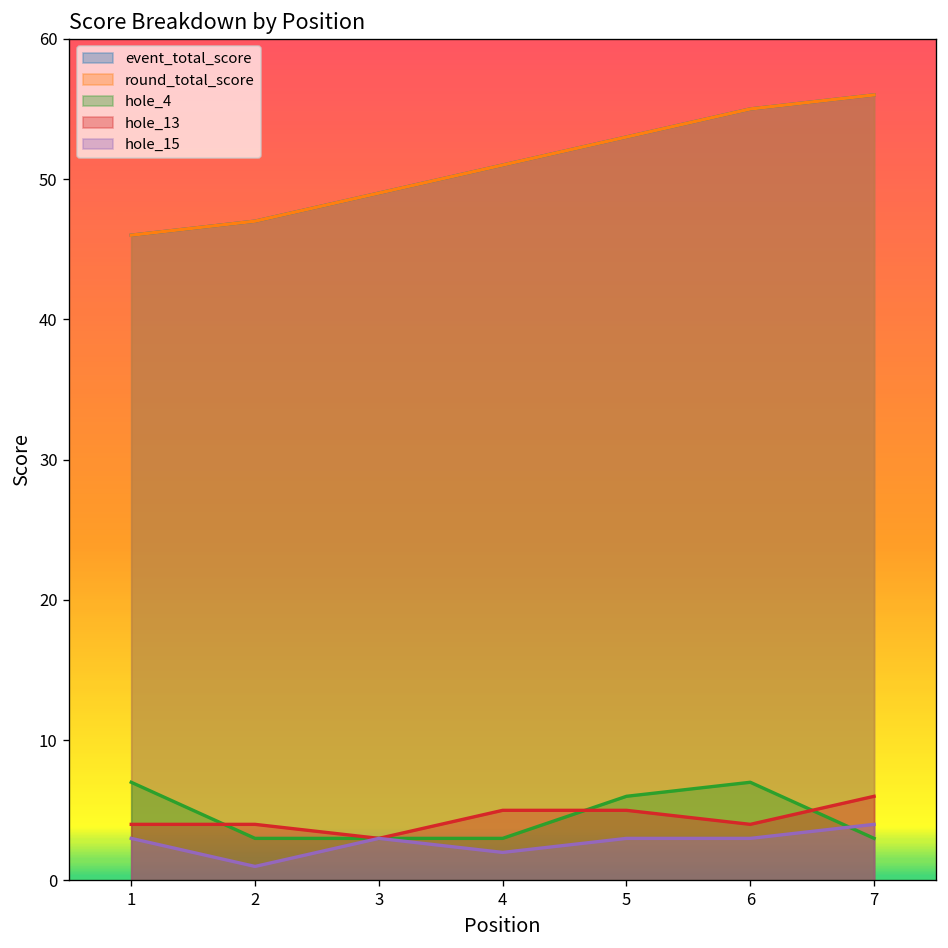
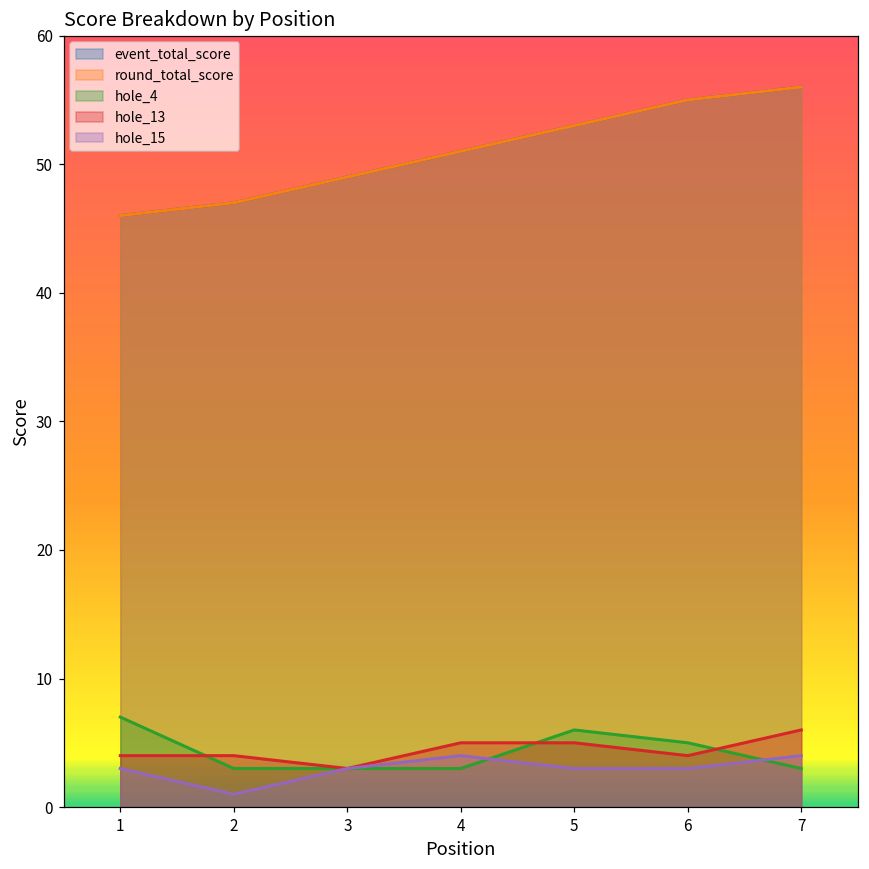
hole_15, 4: 2 -> 4
hole_4, 6: 7 -> 5
